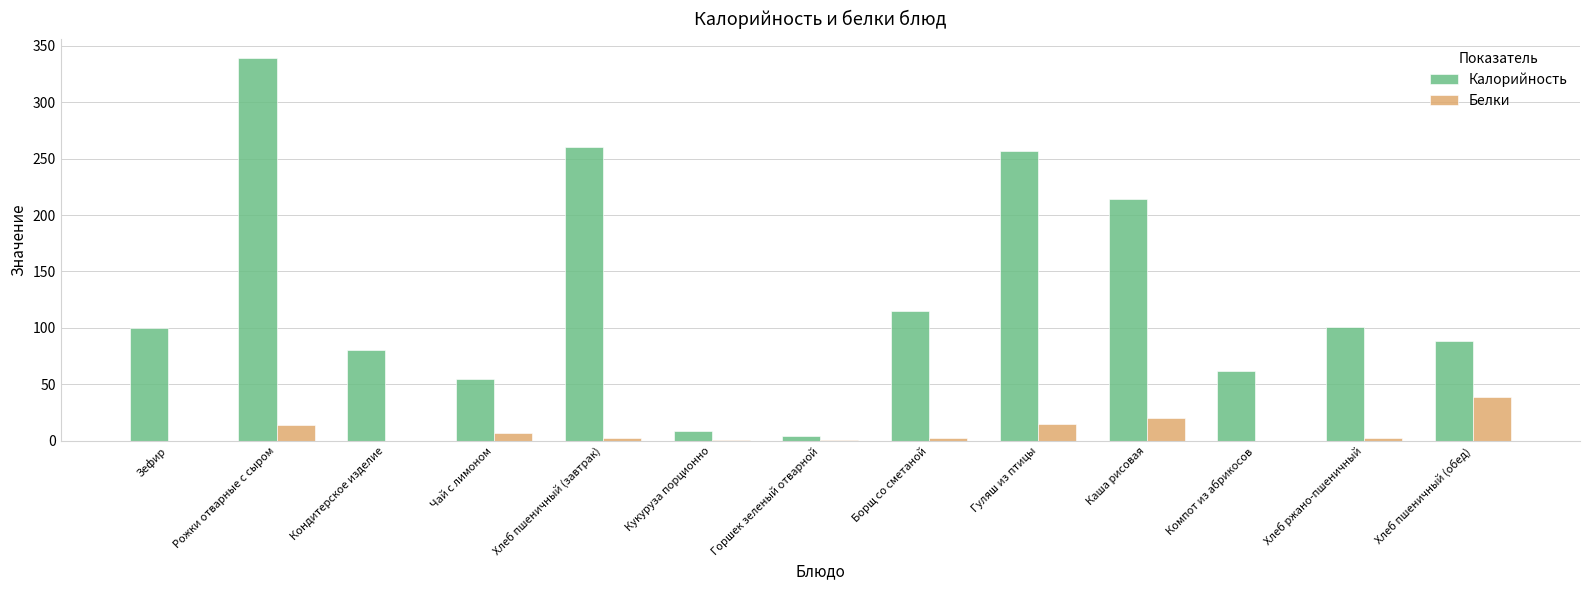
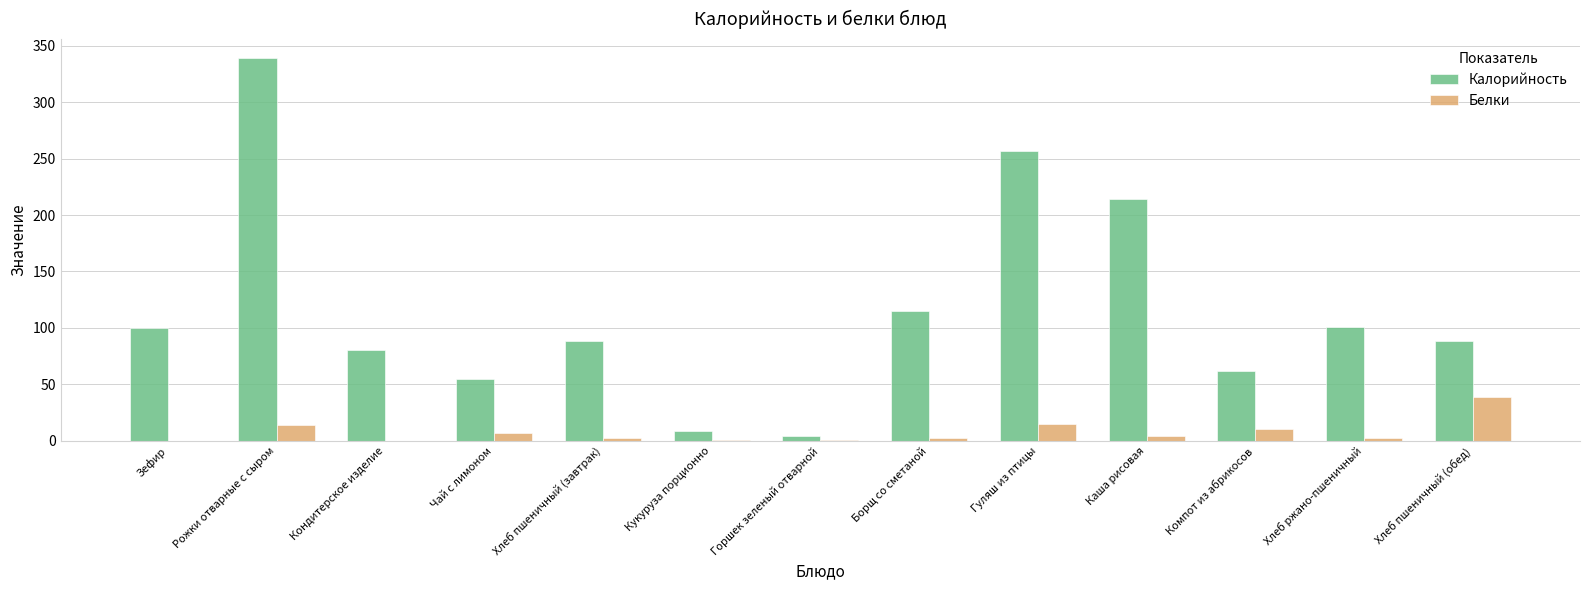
Калорийность, Хлеб пшеничный (завтрак): 260 -> 88
Белки, Каша рисовая: 21 -> 5
Белки, Компот из абрикосов: 0 -> 11
